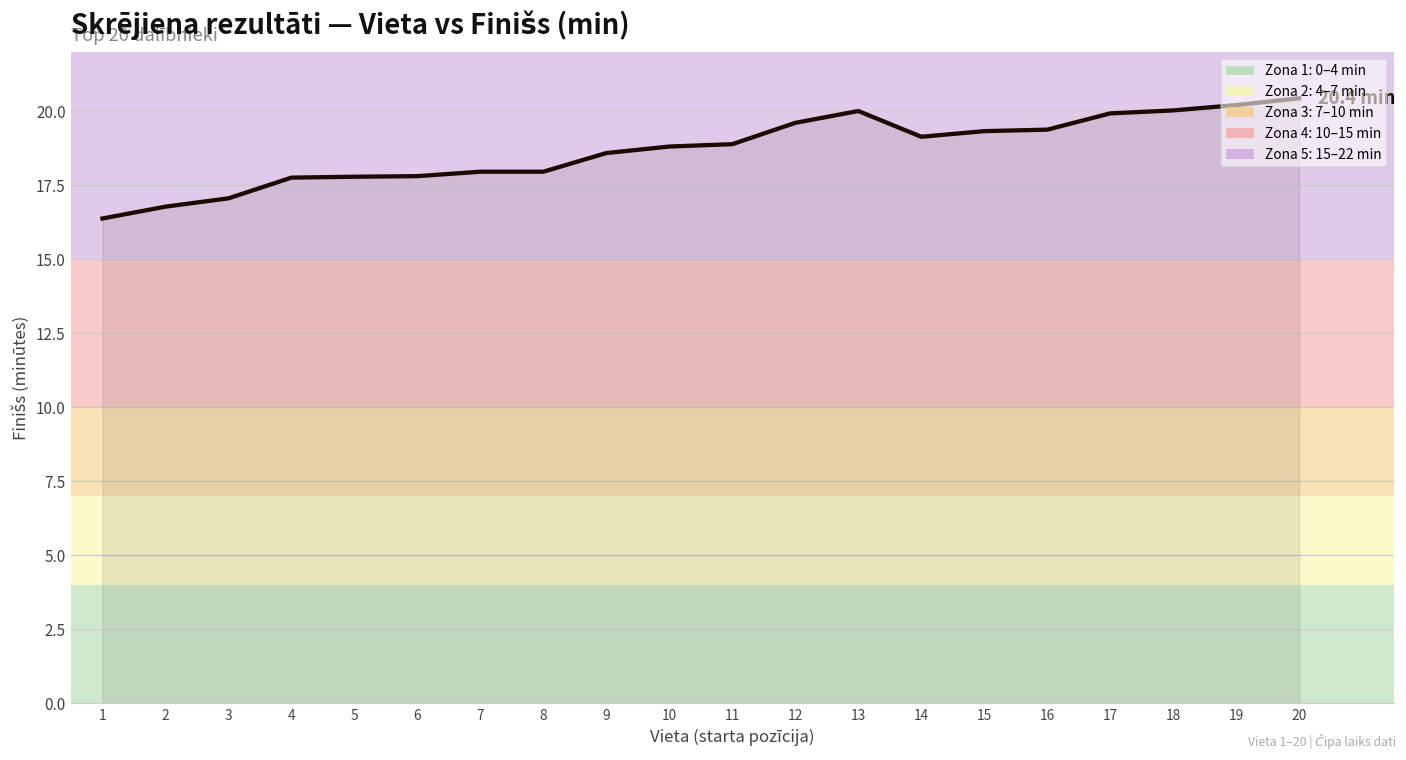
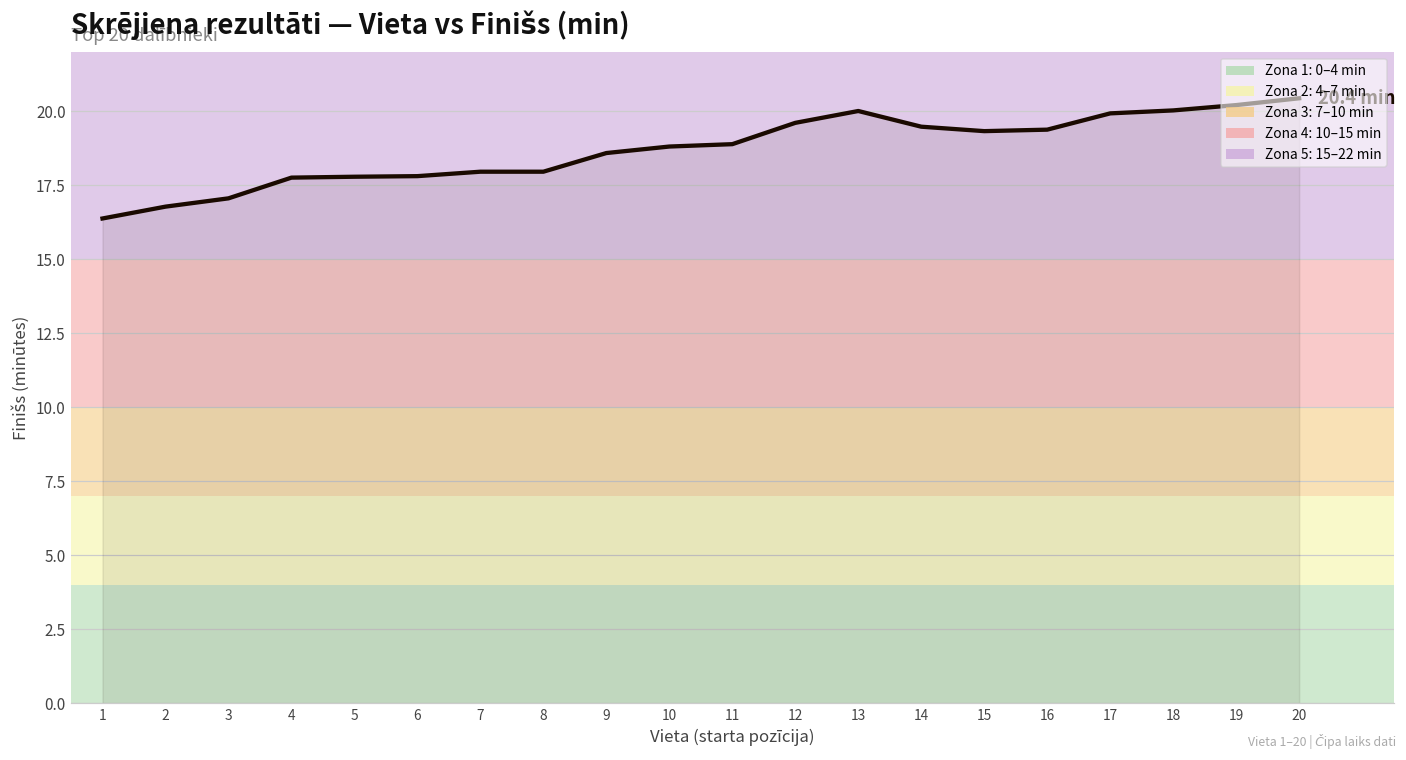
14: 19.1 -> 19.5
